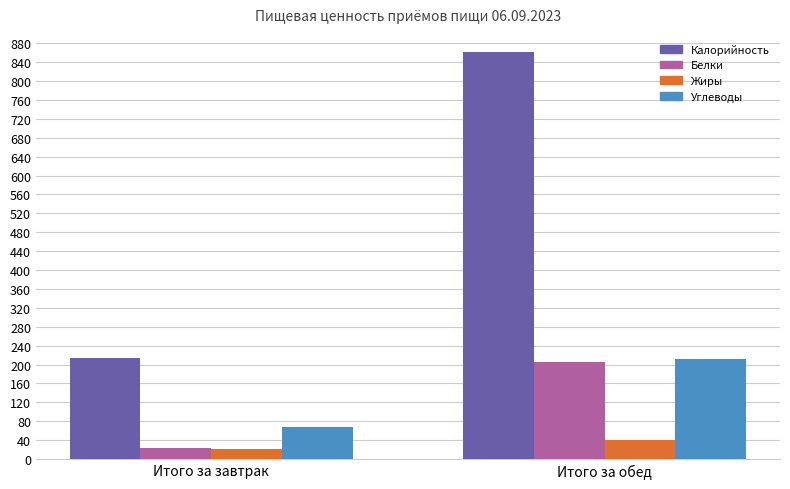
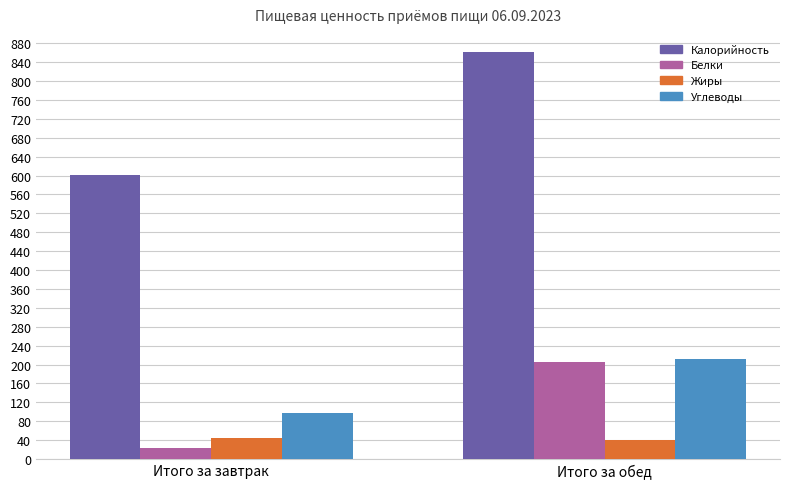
Калорийность, Итого за завтрак: 210 -> 600
Жиры, Итого за завтрак: 20 -> 40
Углеводы, Итого за завтрак: 70 -> 100
